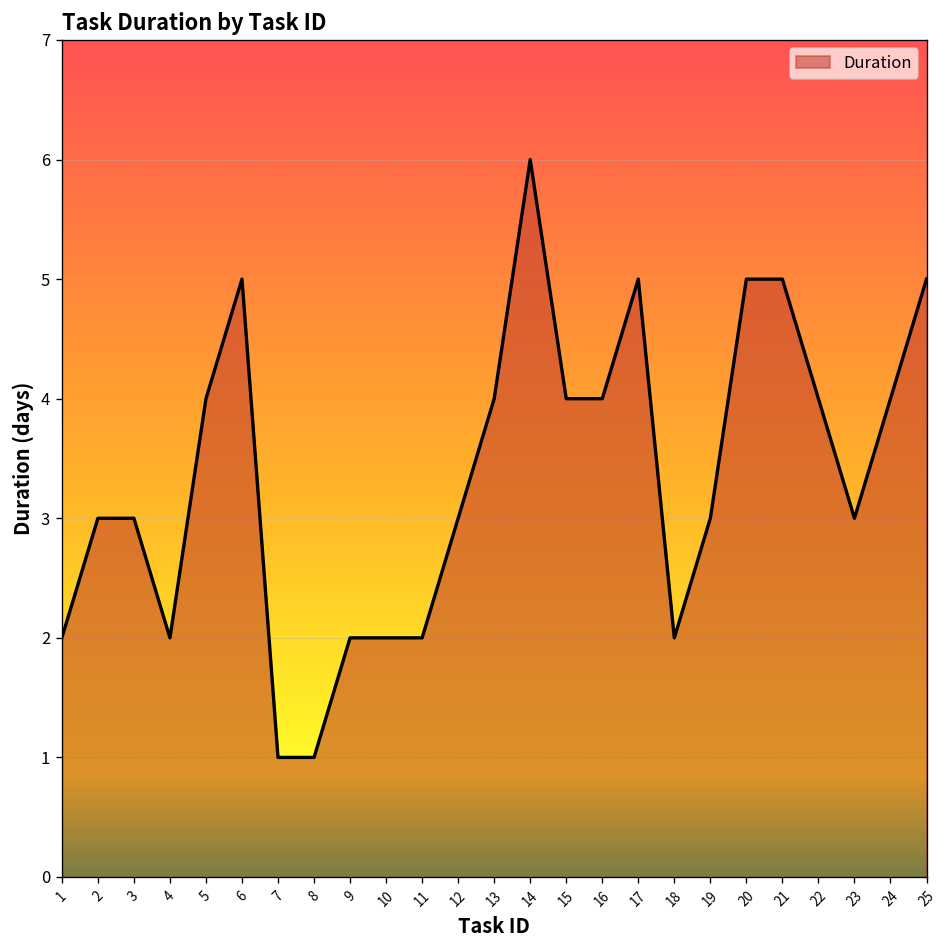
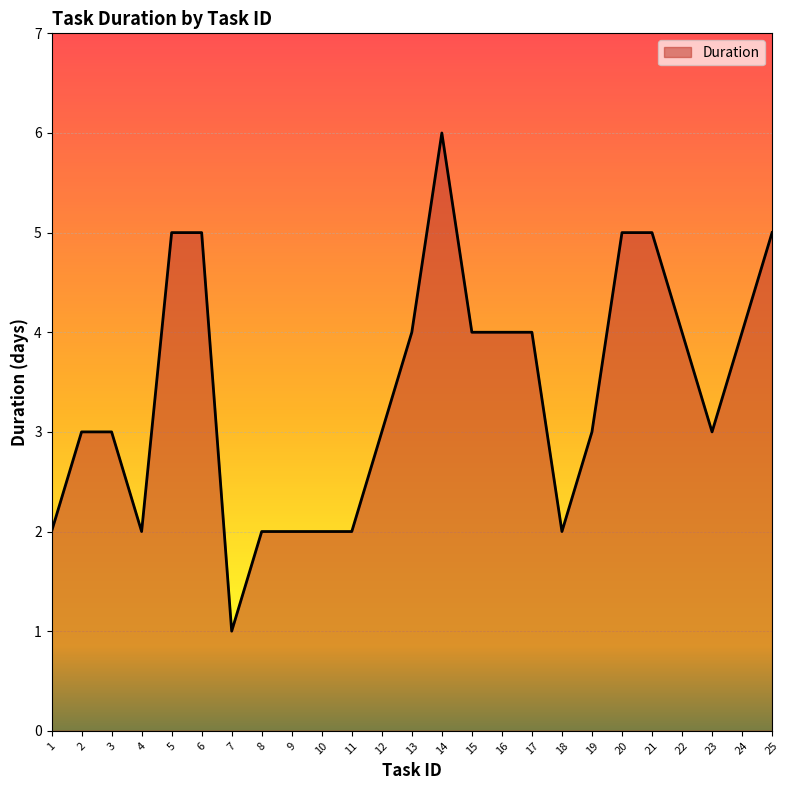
5: 4 -> 5
8: 1 -> 2
17: 5 -> 4
